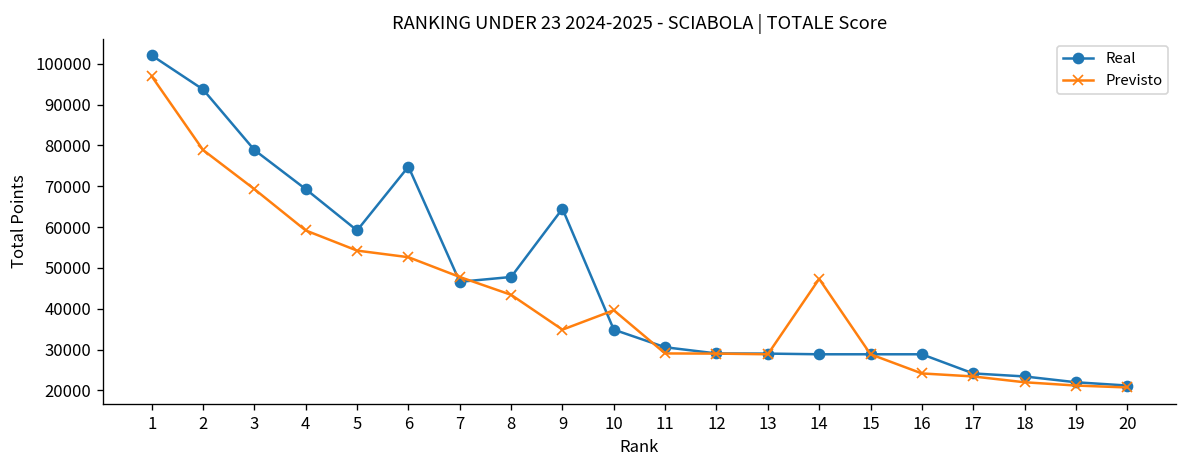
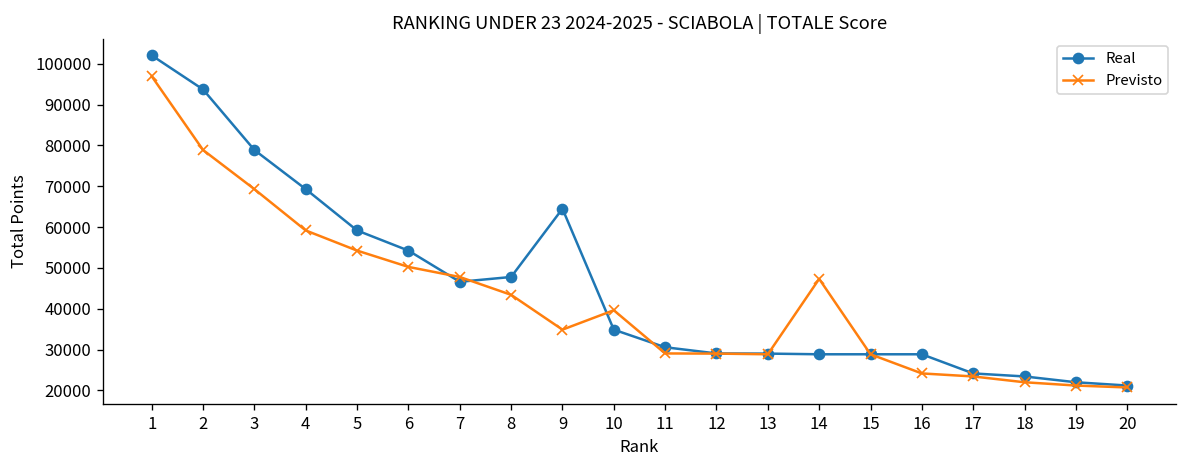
Real, 6: 75000 -> 54000
Previsto, 6: 53000 -> 50000
